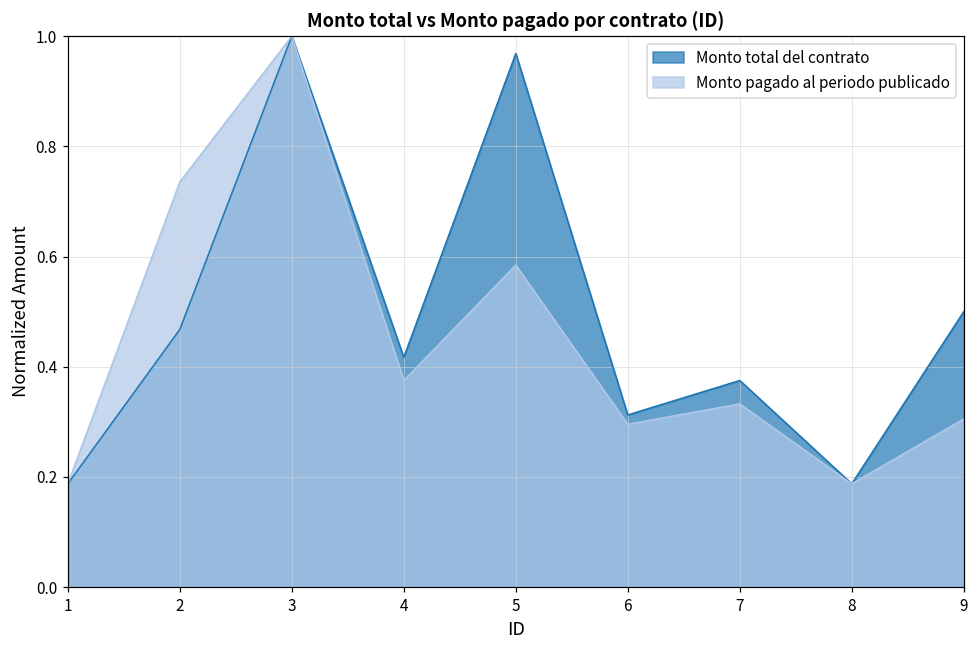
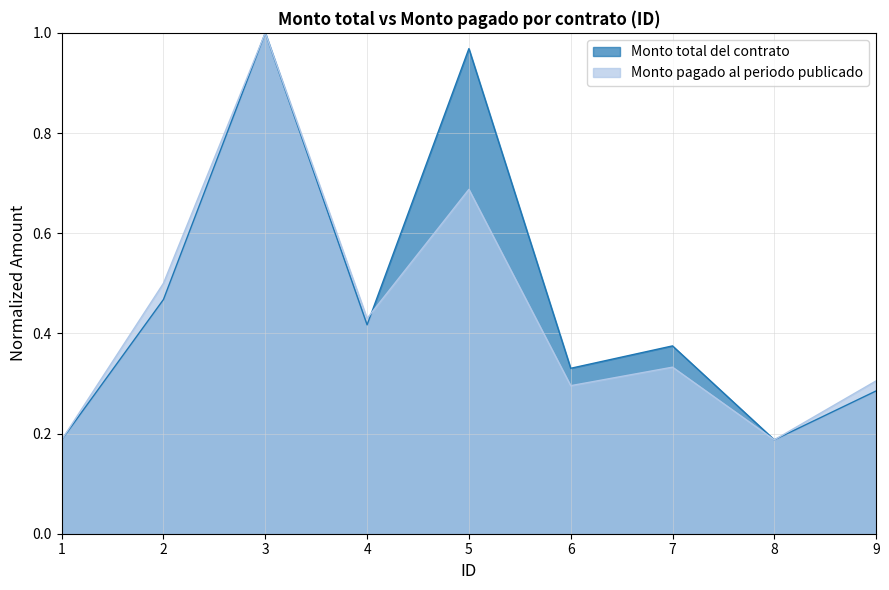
Monto pagado al periodo publicado, 2: 0.74 -> 0.50
Monto pagado al periodo publicado, 4: 0.38 -> 0.43
Monto pagado al periodo publicado, 5: 0.58 -> 0.69
Monto total del contrato, 6: 0.31 -> 0.33
Monto total del contrato, 9: 0.50 -> 0.29
